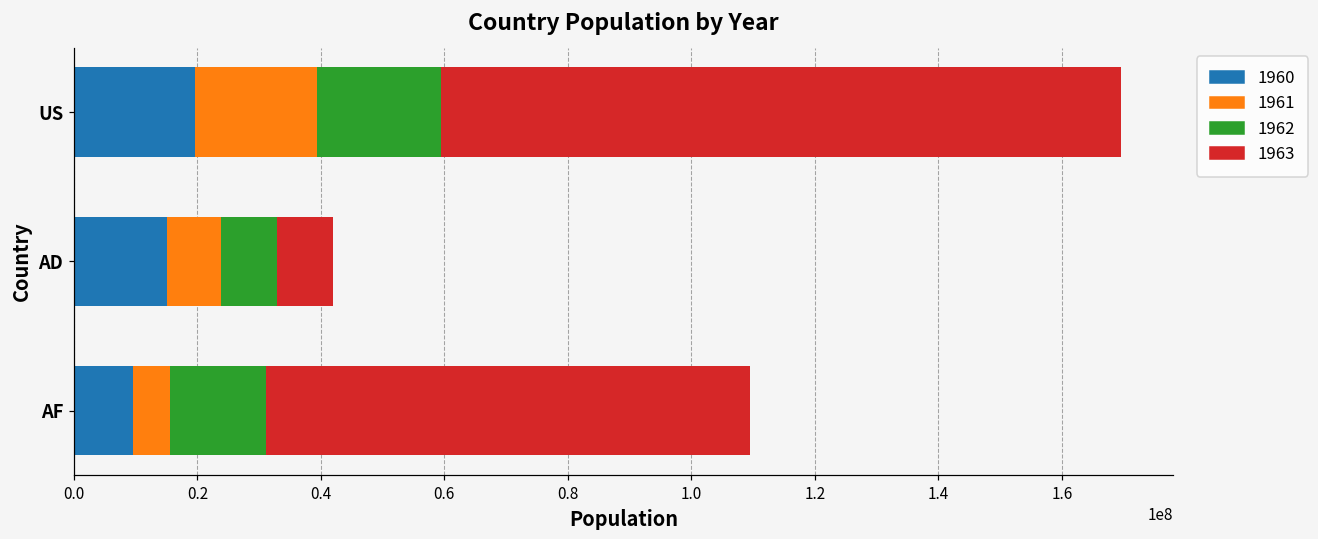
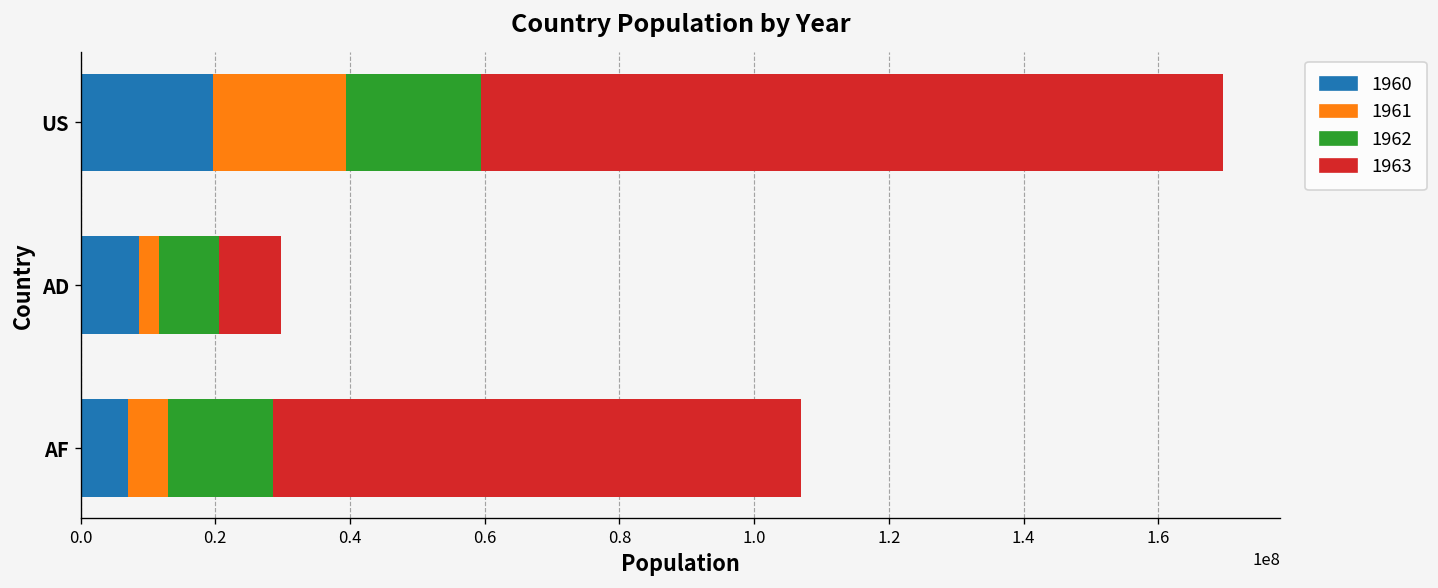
1960, AD: 15000000 -> 9000000
1961, AD: 9000000 -> 3000000
1960, AF: 10000000 -> 7000000
